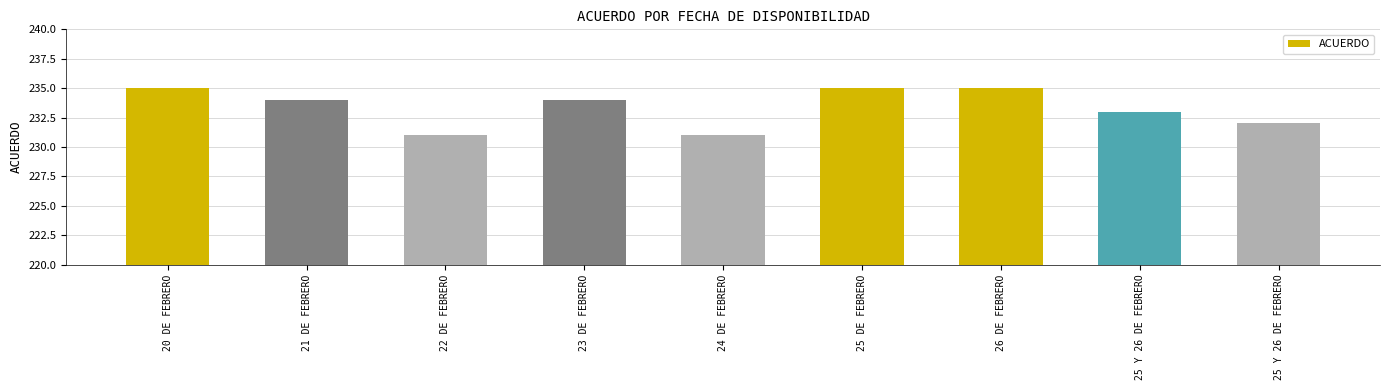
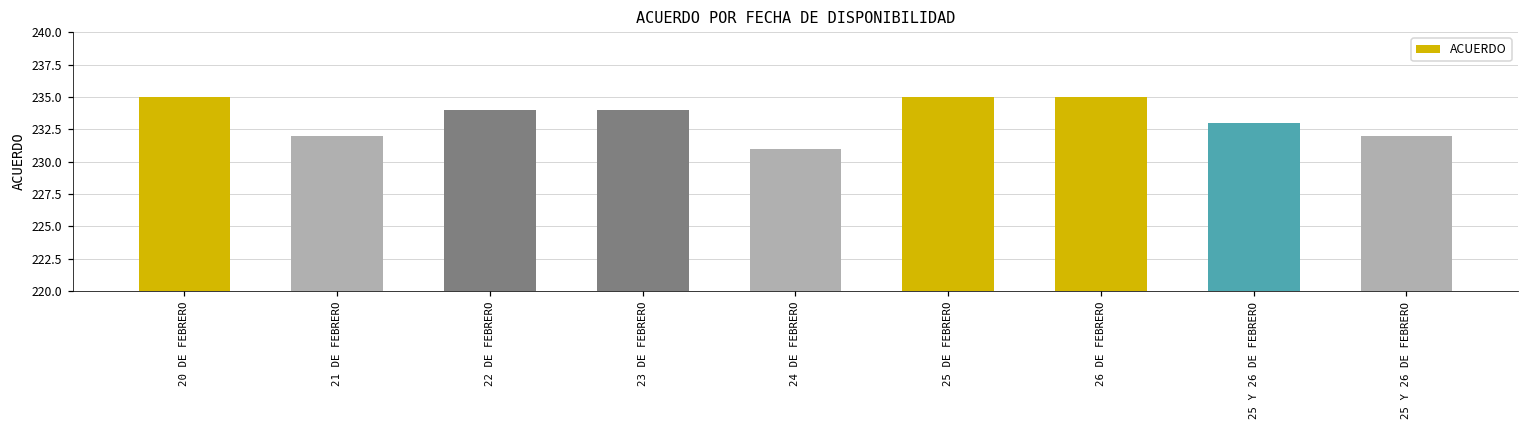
21 DE FEBRERO: 234 -> 232
22 DE FEBRERO: 231 -> 234
